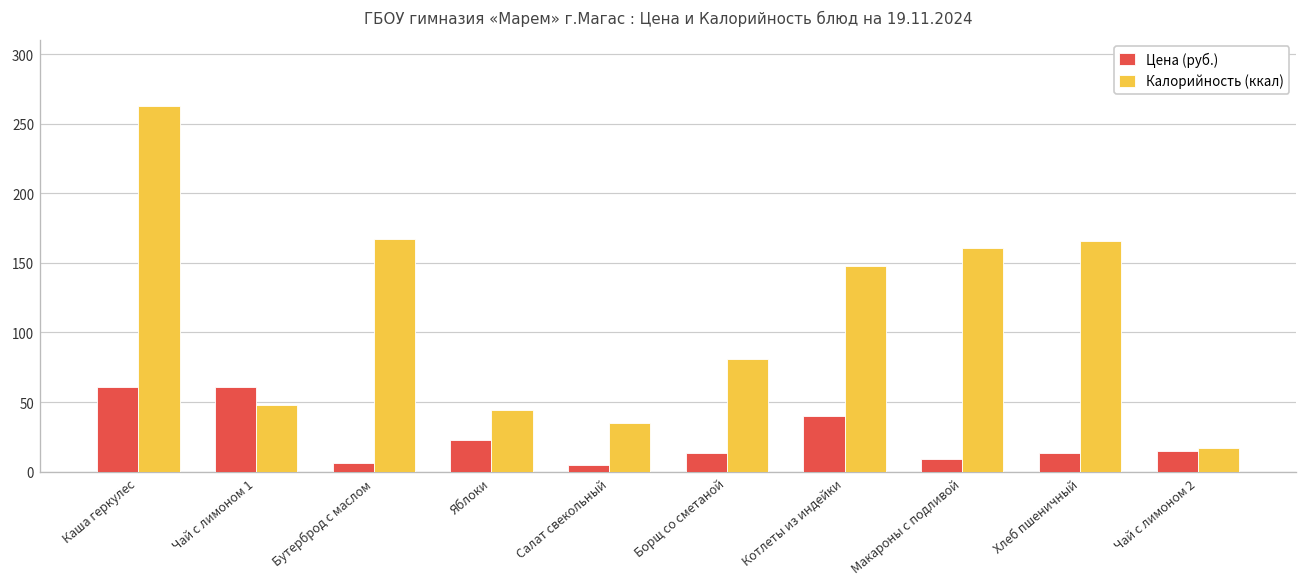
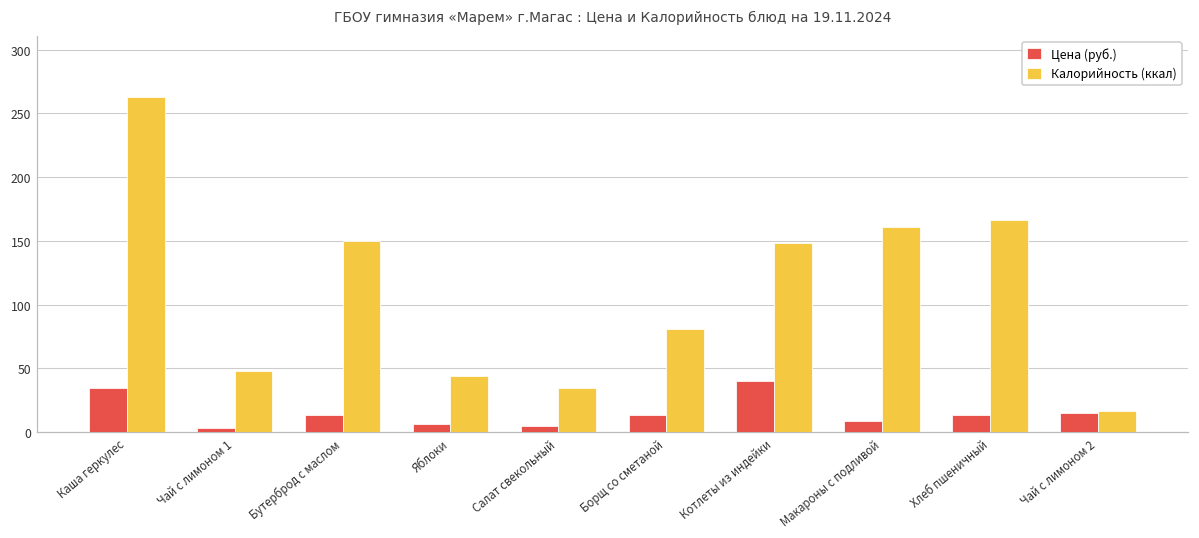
Цена (руб.), Каша геркулес: 61 -> 35
Цена (руб.), Чай с лимоном 1: 61 -> 4
Цена (руб.), Бутерброд с маслом: 6 -> 13
Калорийность (ккал), Бутерброд с маслом: 167 -> 150
Цена (руб.), Яблоки: 23 -> 6
